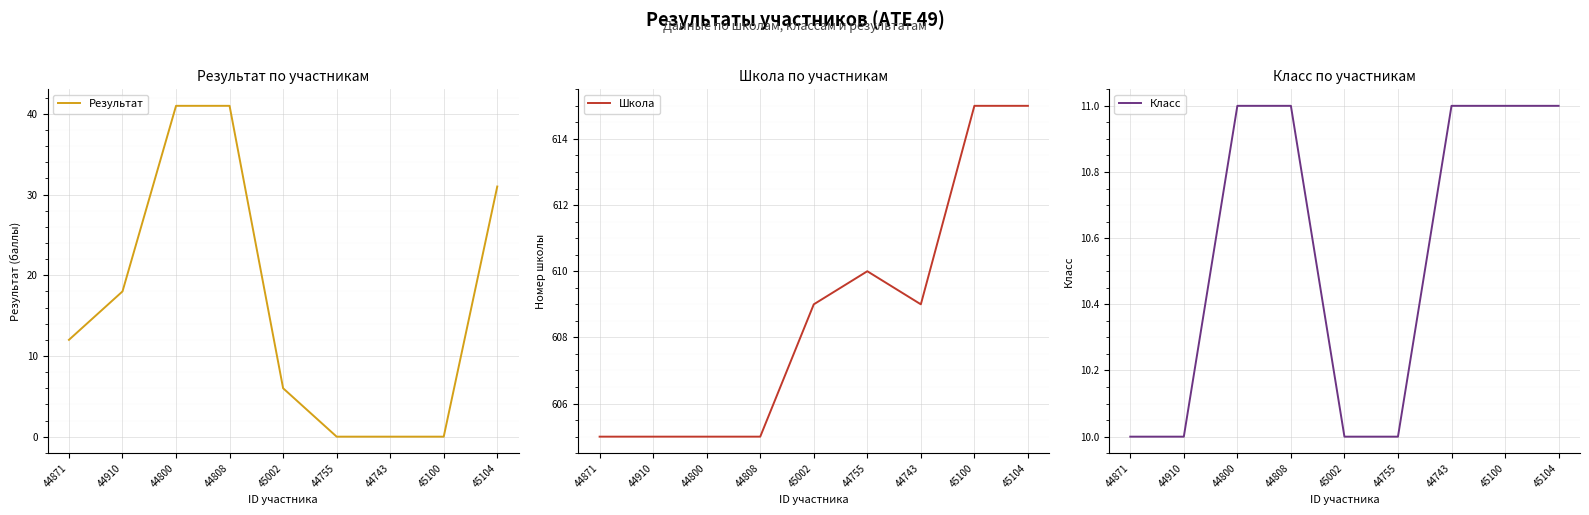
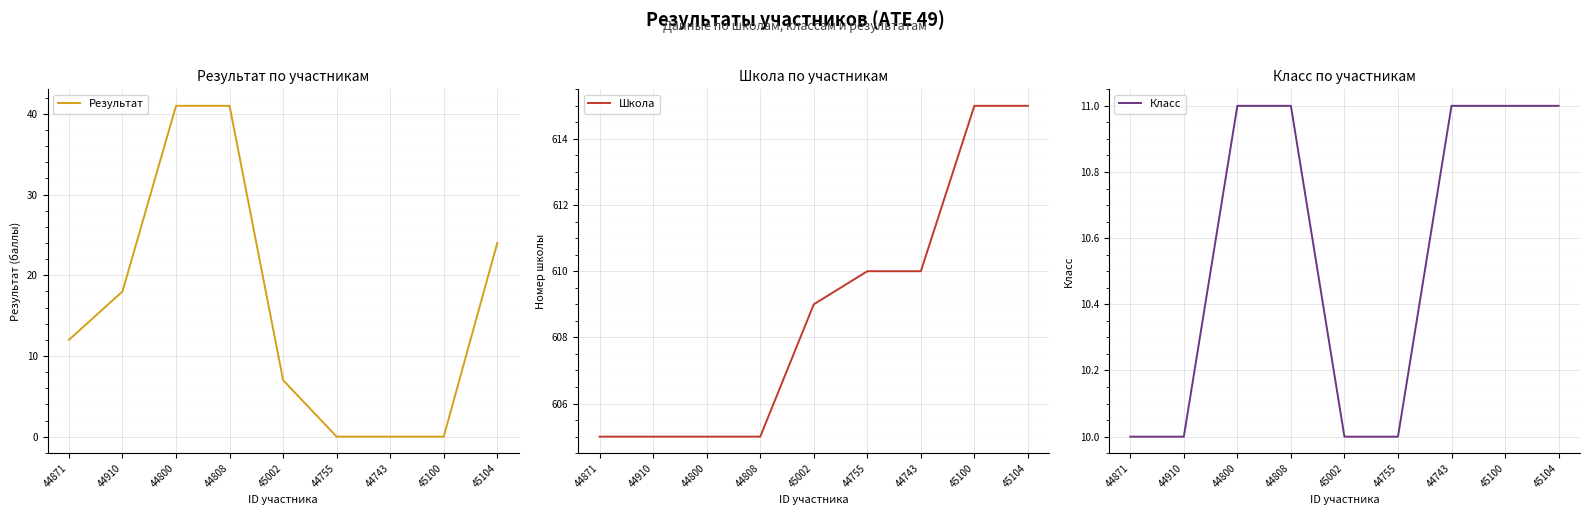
Результат по участникам, 45002: 6 -> 7
Результат по участникам, 45104: 31 -> 24
Школа по участникам, 44743: 609 -> 610
